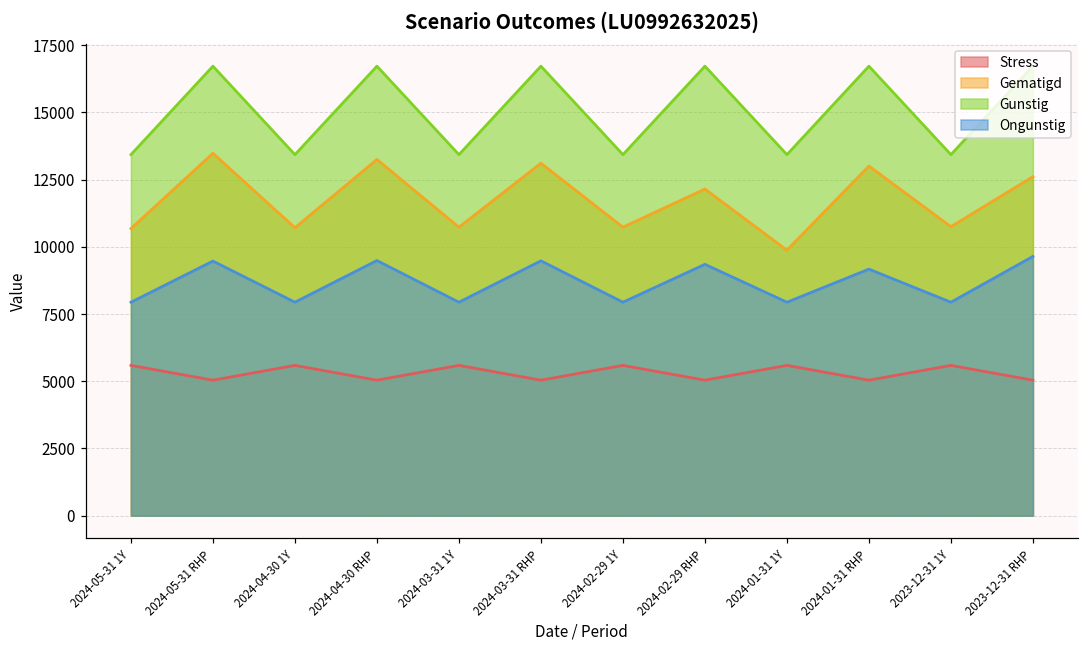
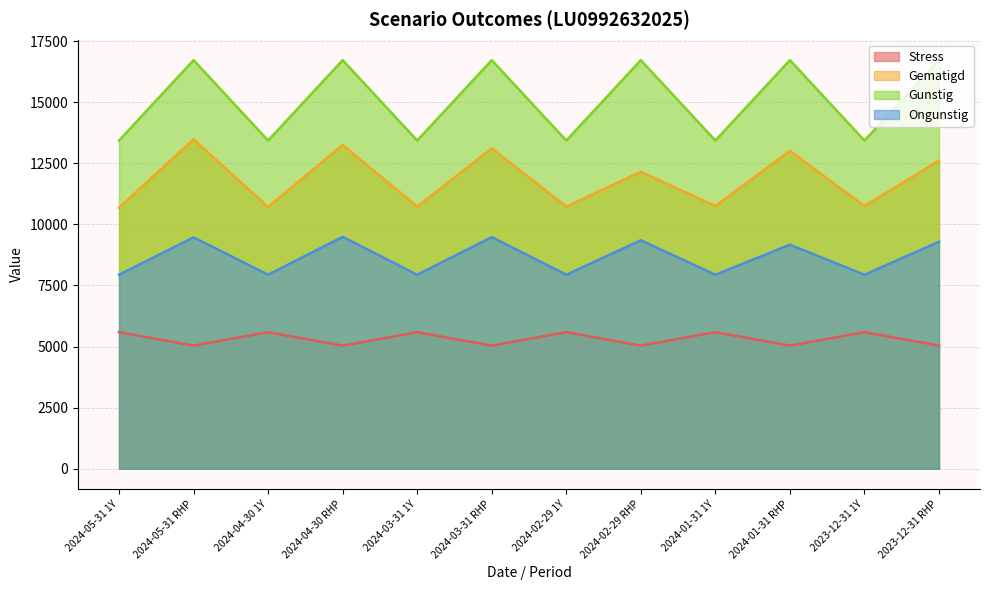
Gematigd, 2024-01-31 1Y: 9900 -> 10800
Ongunstig, 2023-12-31 RHP: 9600 -> 9300
